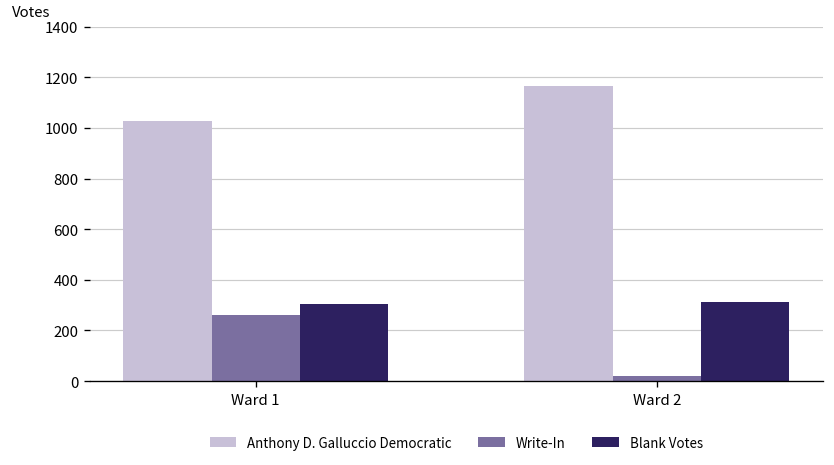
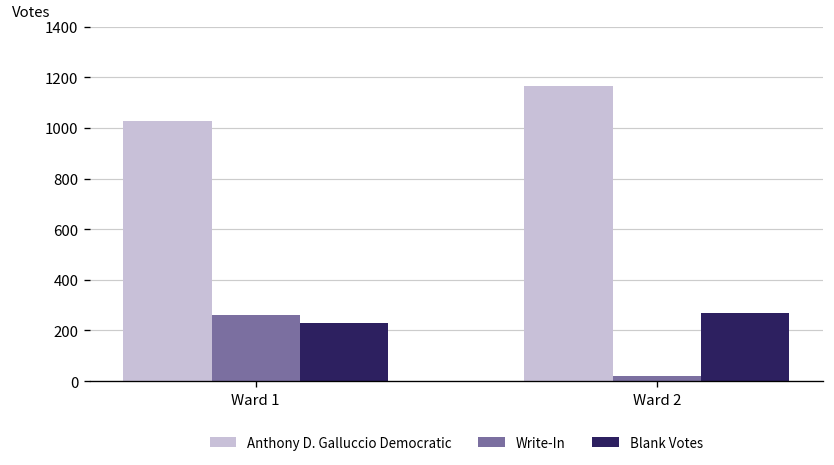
Blank Votes, Ward 1: 310 -> 230
Blank Votes, Ward 2: 310 -> 270
